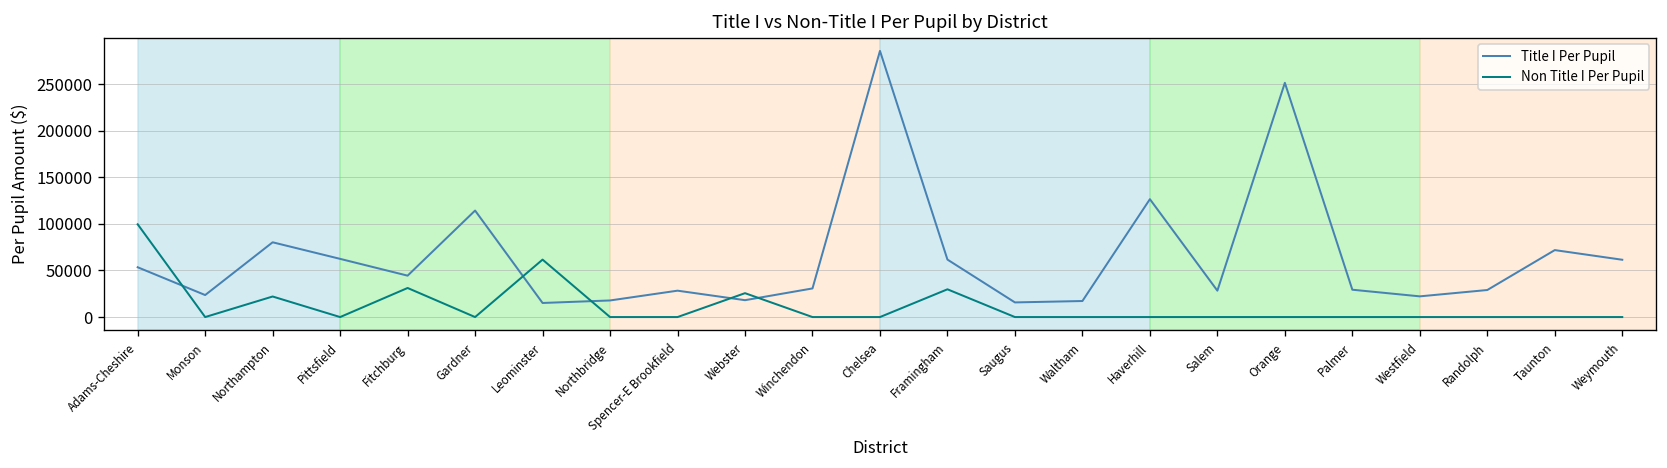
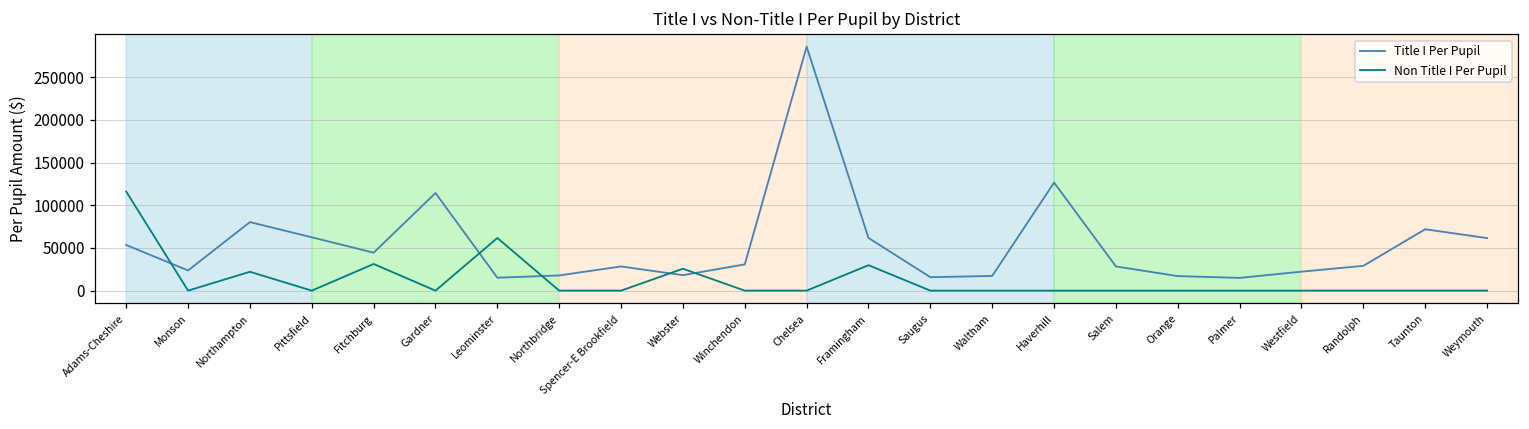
Non Title I Per Pupil, Adams-Cheshire: 100000 -> 120000
Title I Per Pupil, Orange: 250000 -> 20000
Title I Per Pupil, Palmer: 30000 -> 10000
